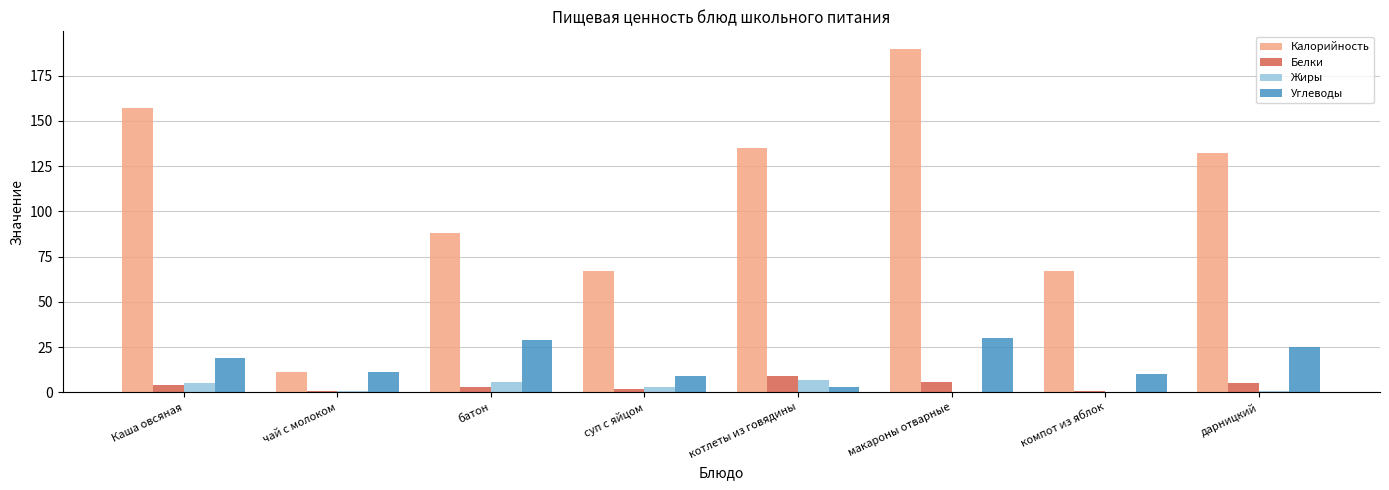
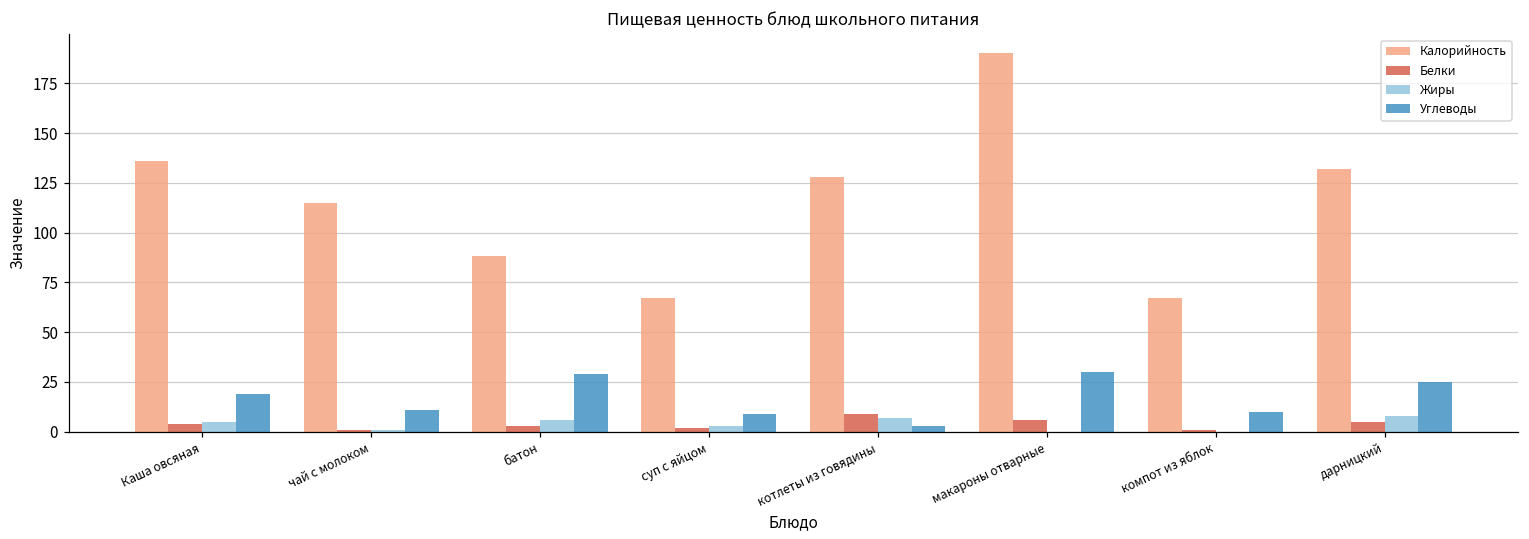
Калорийность, Каша овсяная: 157 -> 136
Калорийность, чай с молоком: 11 -> 115
Калорийность, котлеты из говядины: 135 -> 128
Жиры, дарницкий: 1 -> 8
